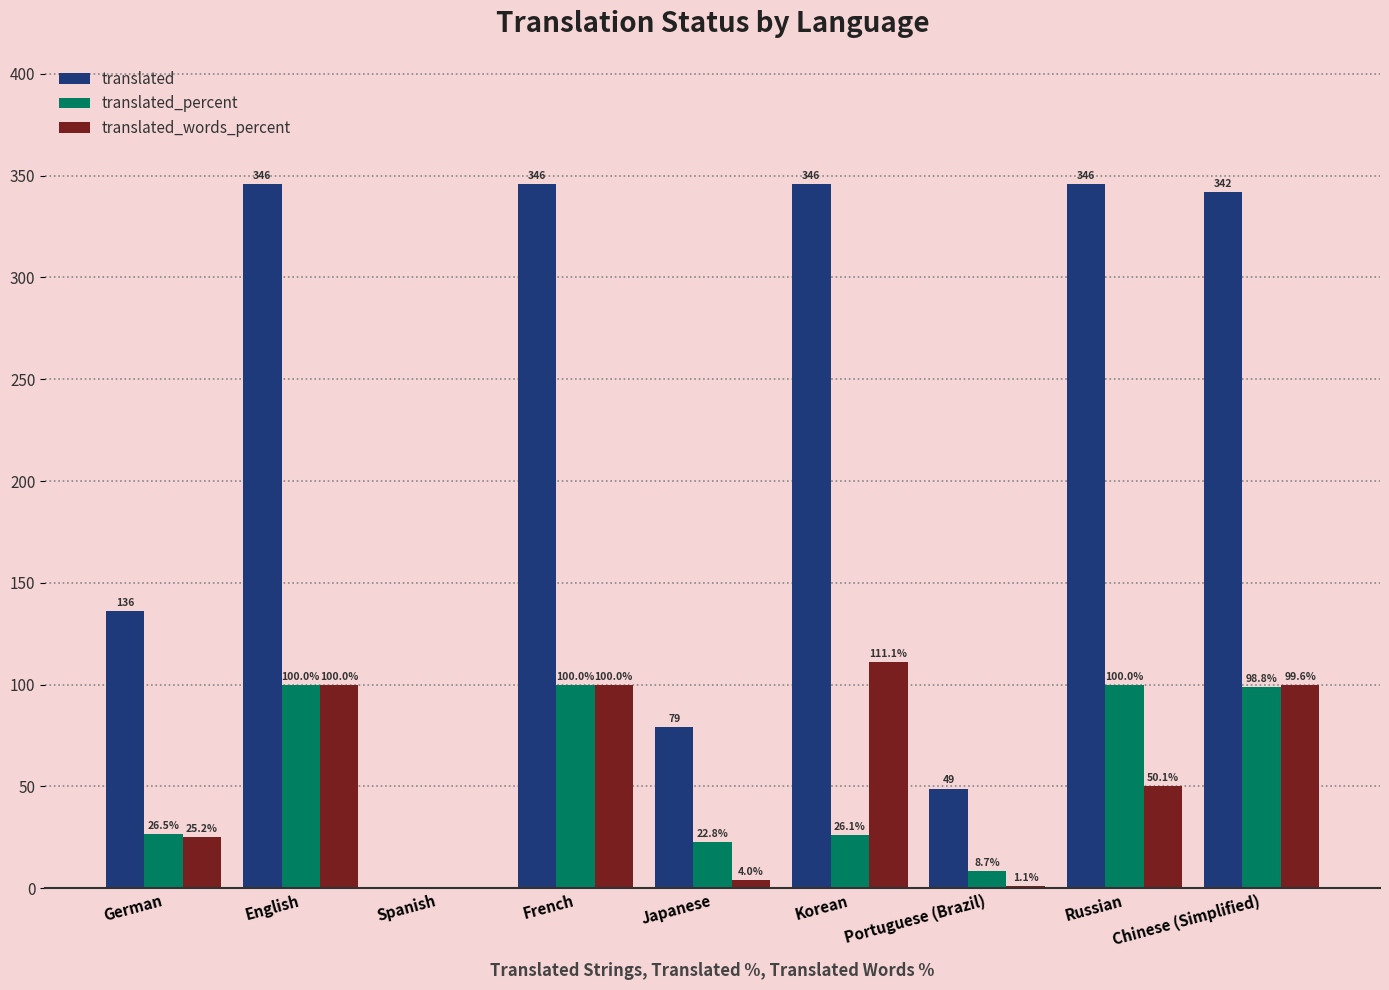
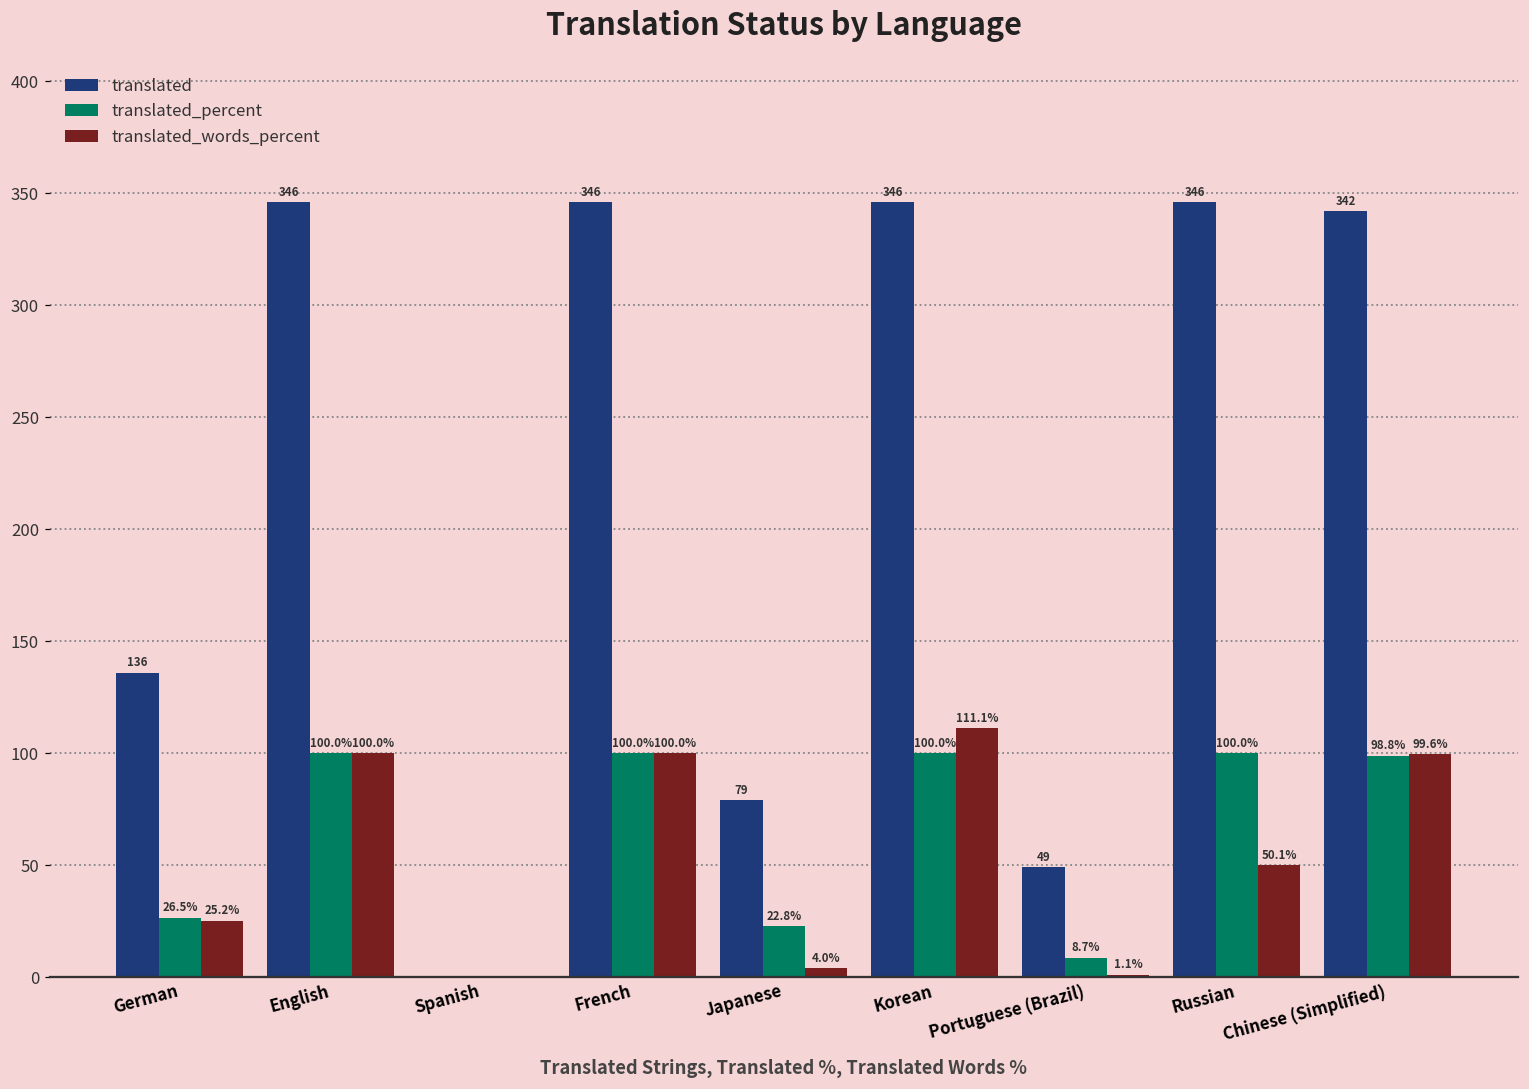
translated_percent, Korean: 26.1% -> 100.0%
